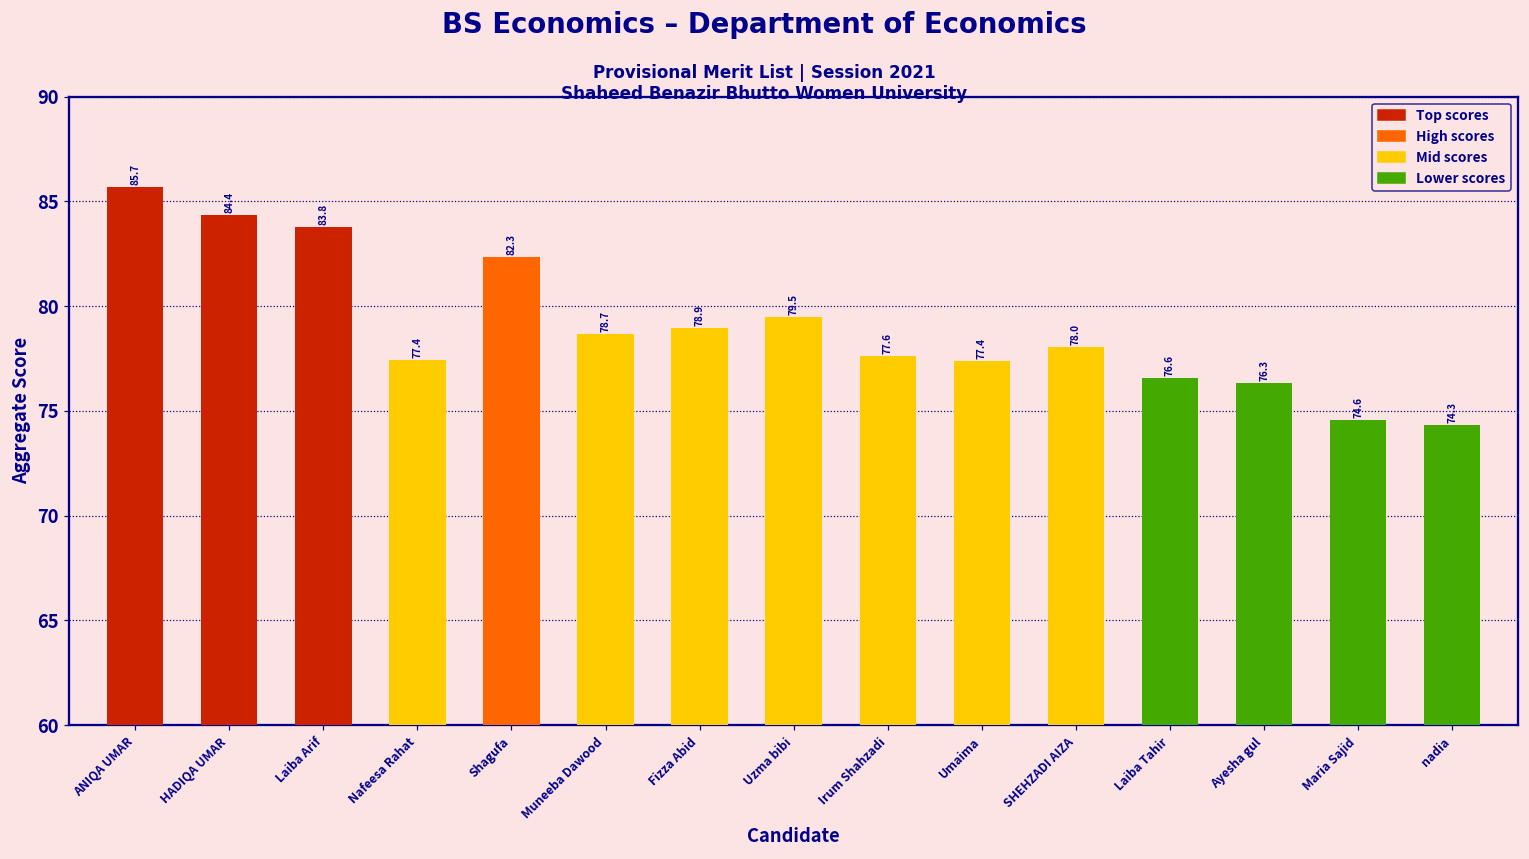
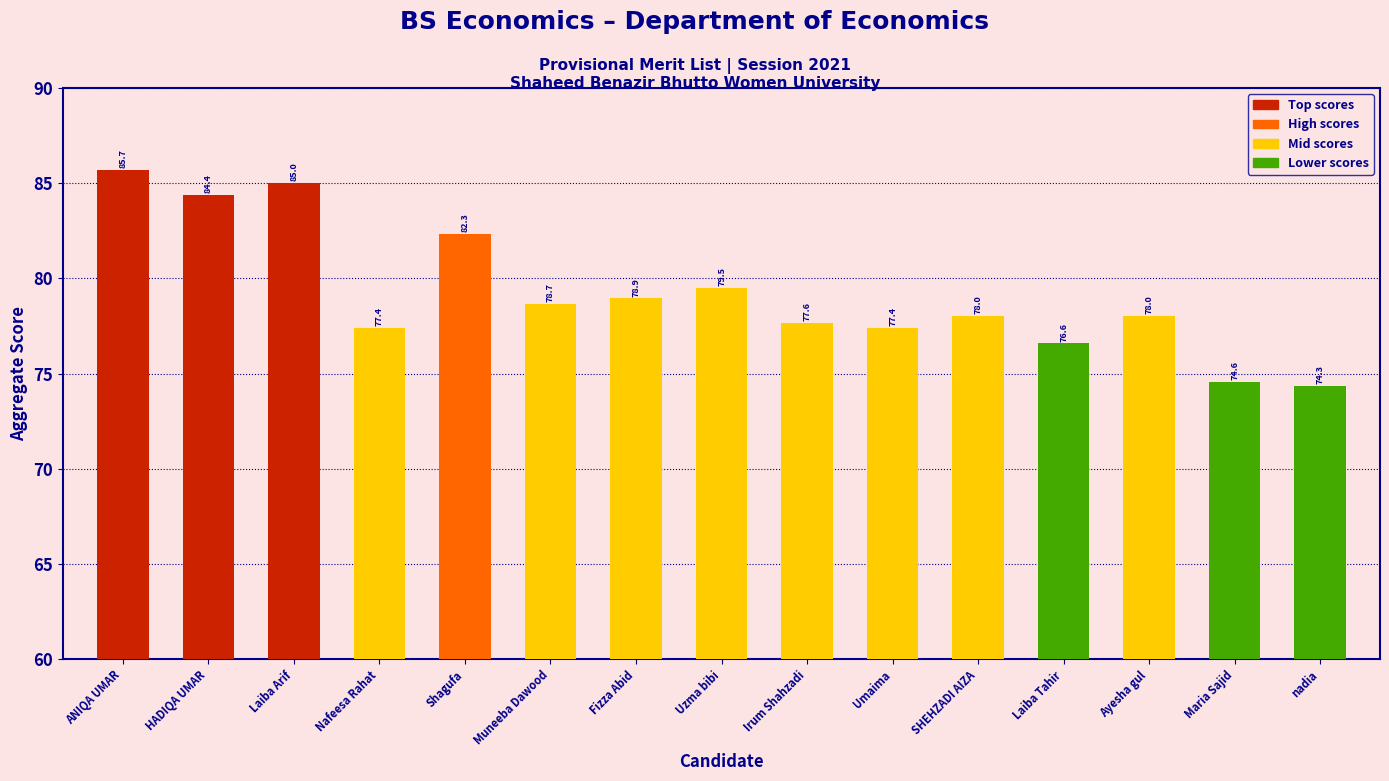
Laiba Arif: 83.8 -> 85.0
Ayesha gul: 76.3 -> 78.0
